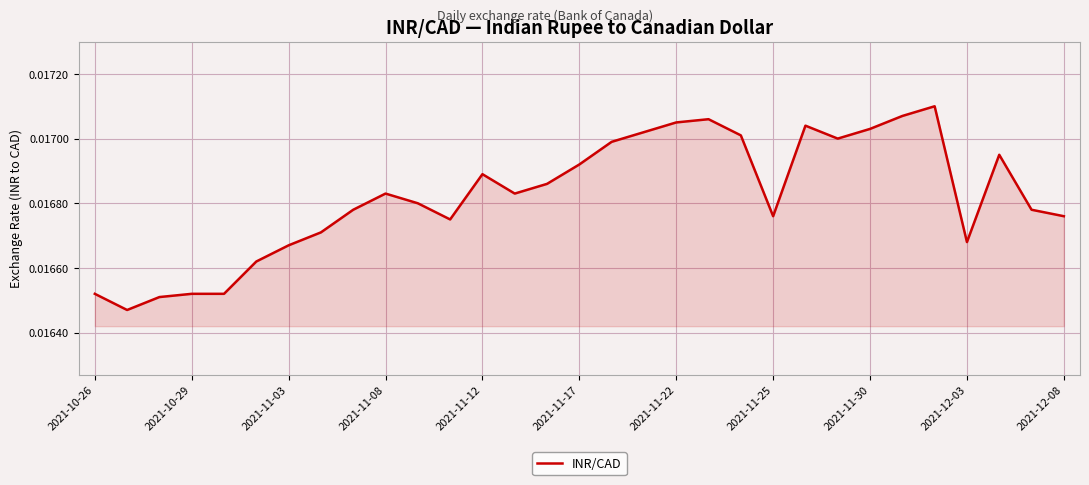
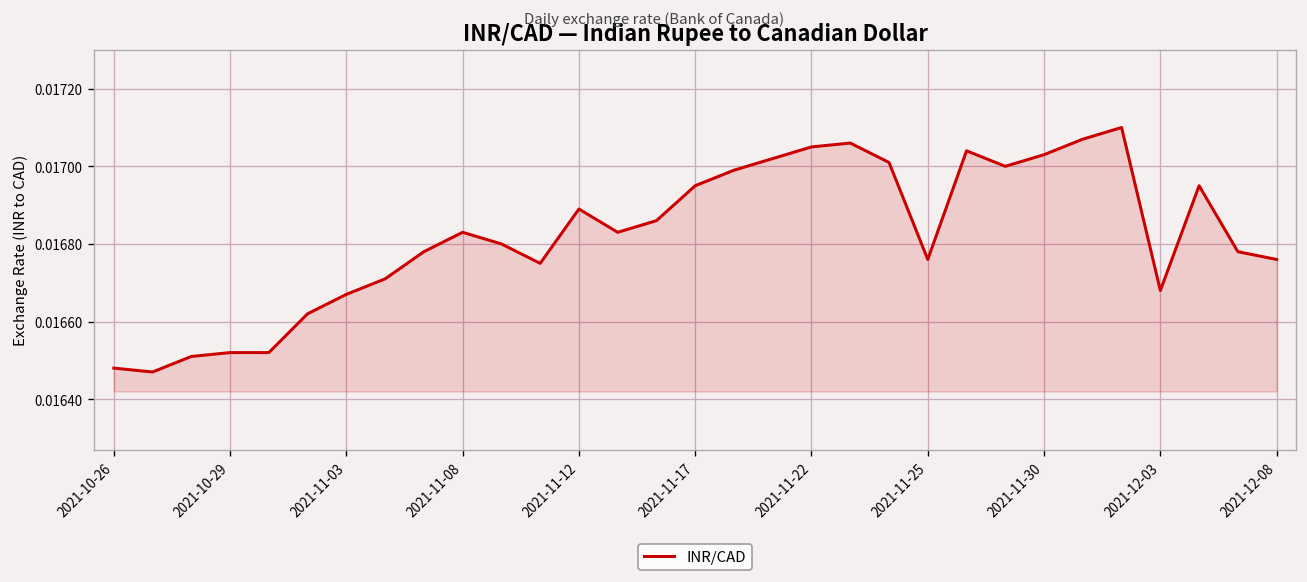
2021-10-26: 0.01652 -> 0.01648
2021-11-17: 0.01692 -> 0.01695
